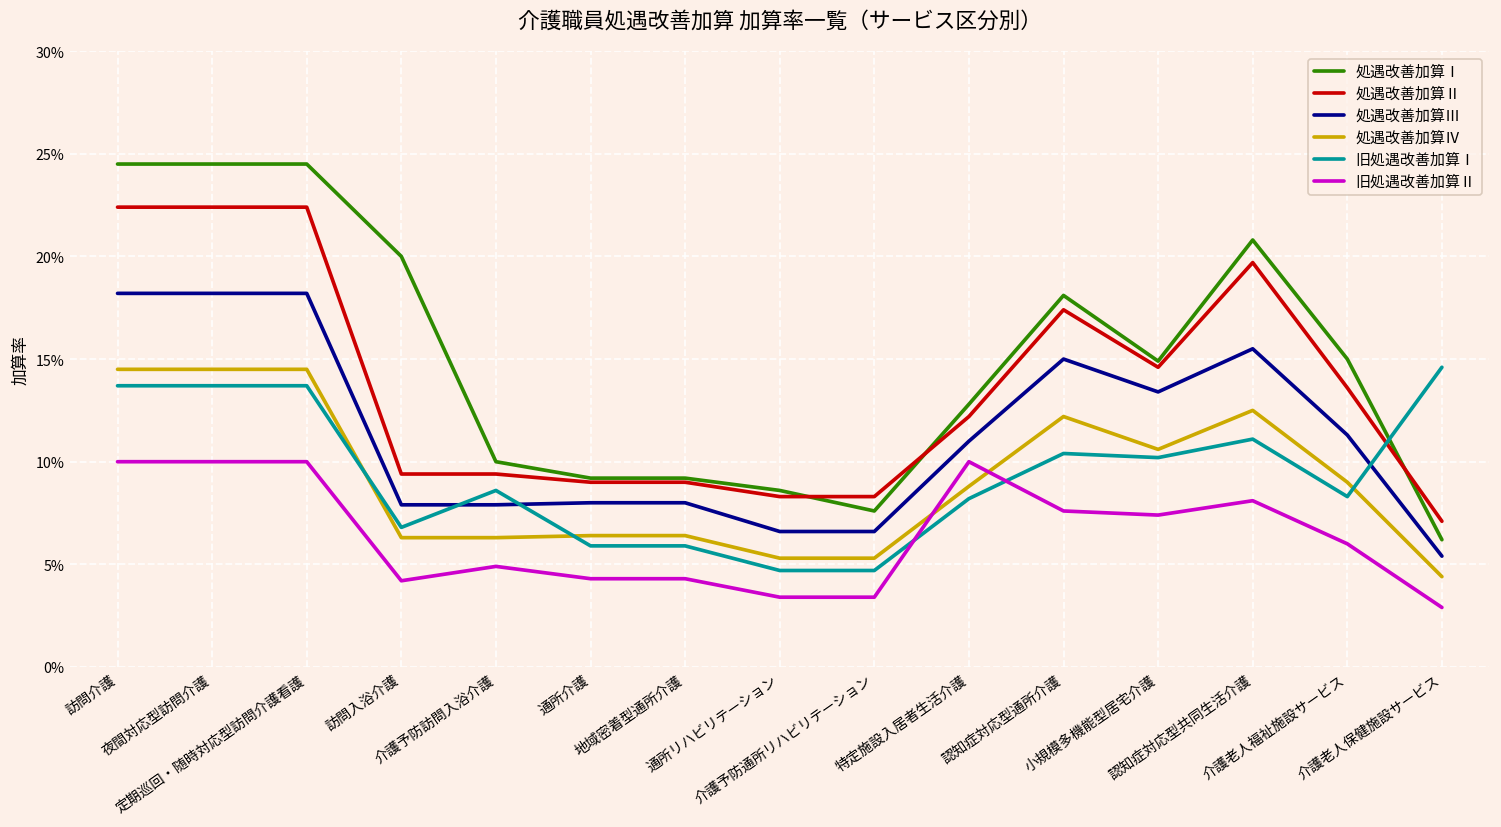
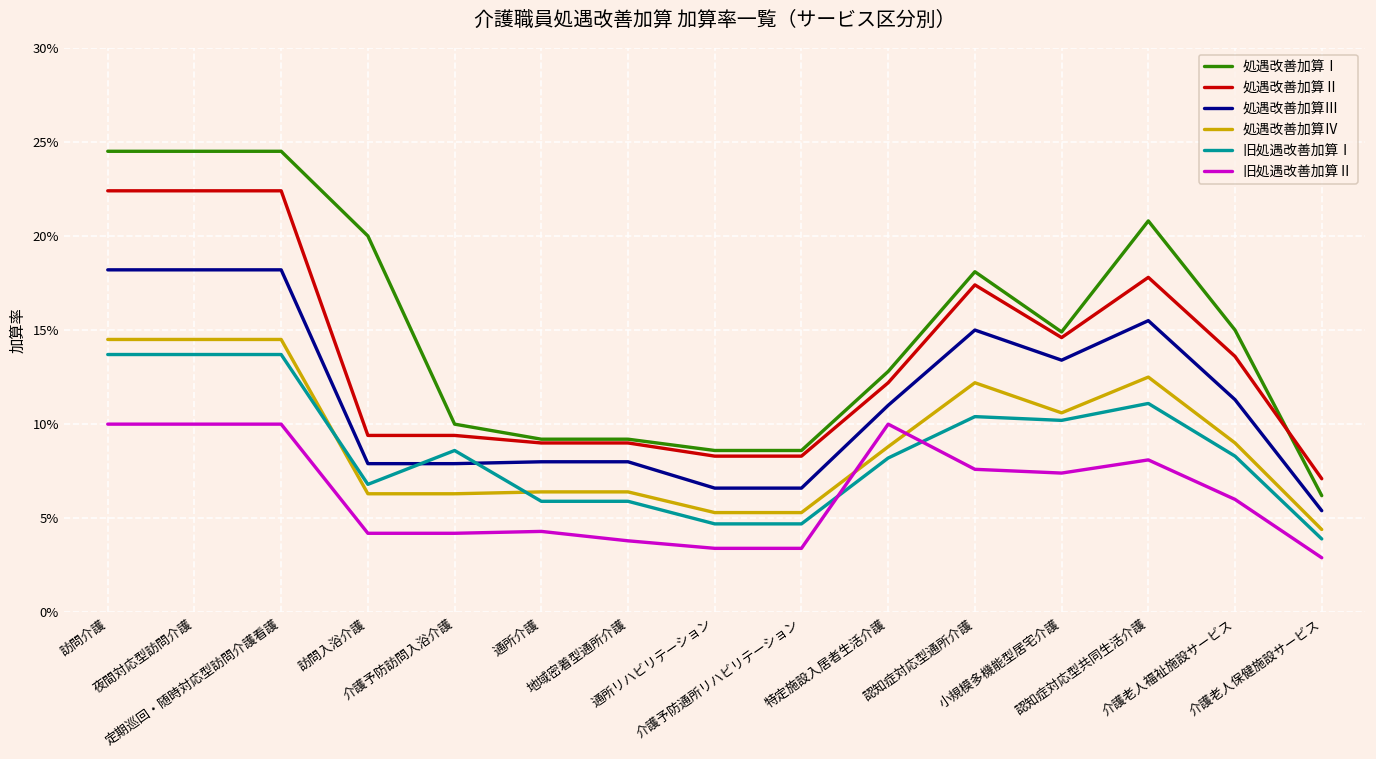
旧処遇改善加算Ⅱ, 介護予防訪問入浴介護: 4.9% -> 4.2%
旧処遇改善加算Ⅱ, 地域密着型通所介護: 4.3% -> 3.8%
処遇改善加算Ⅰ, 介護予防通所リハビリテーション: 7.6% -> 8.6%
処遇改善加算Ⅱ, 認知症対応型共同生活介護: 19.7% -> 17.8%
旧処遇改善加算Ⅰ, 介護老人保健施設サービス: 14.6% -> 3.9%
